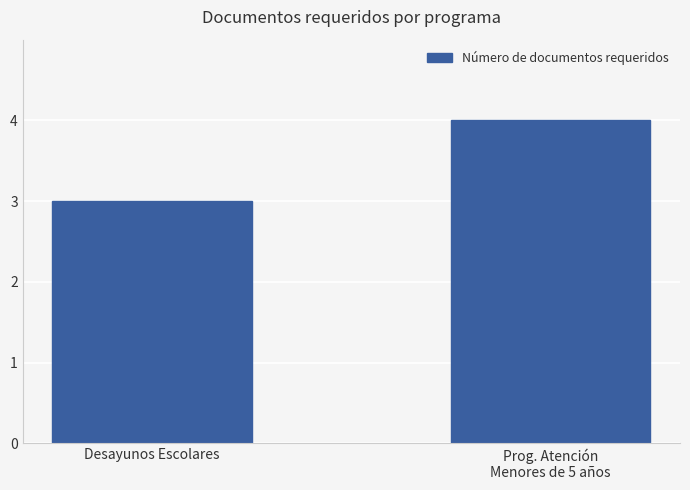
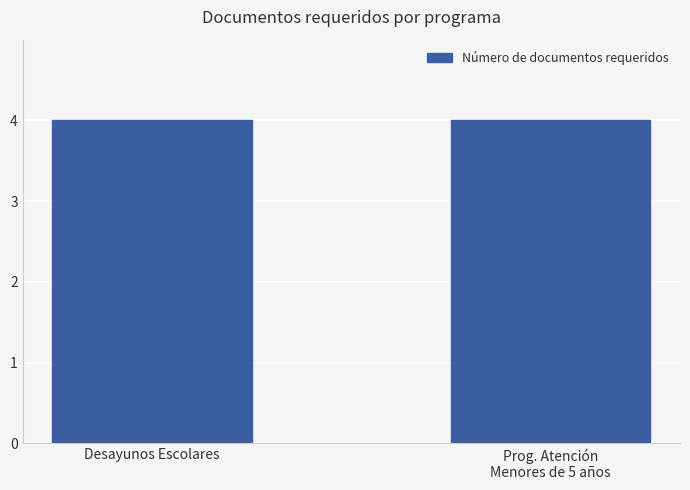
Desayunos Escolares: 3 -> 4
